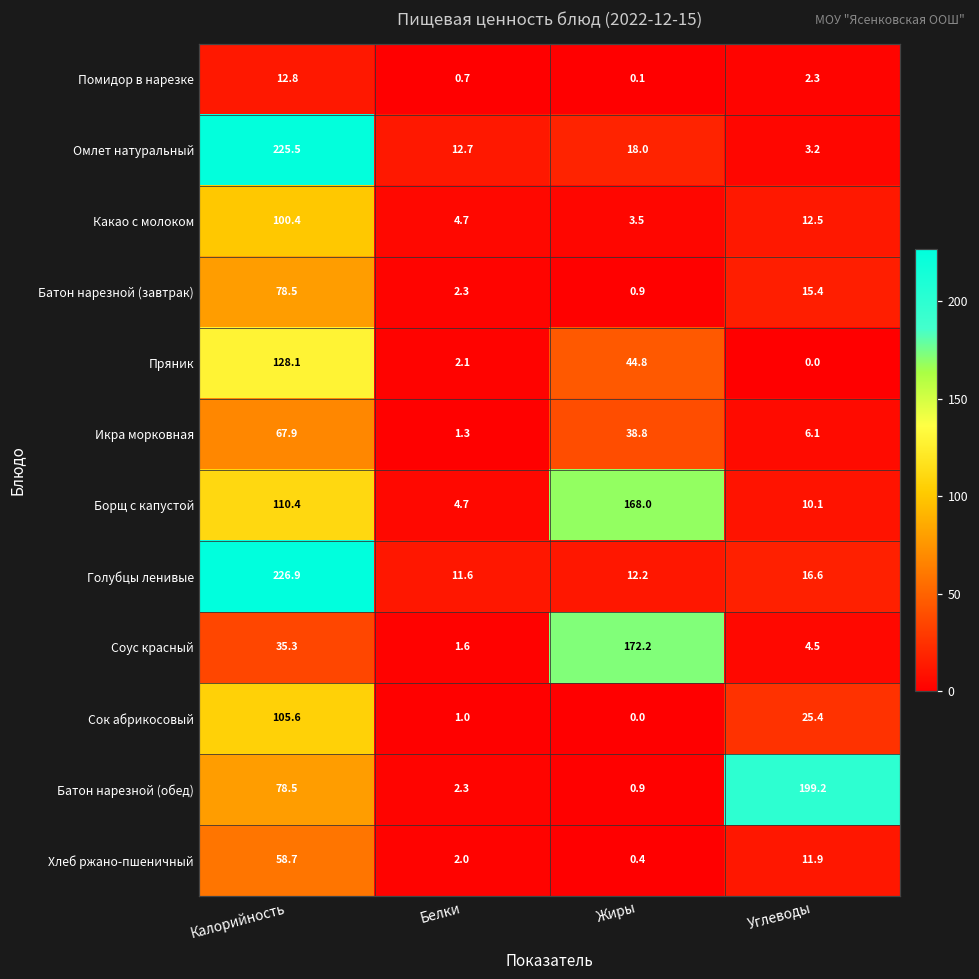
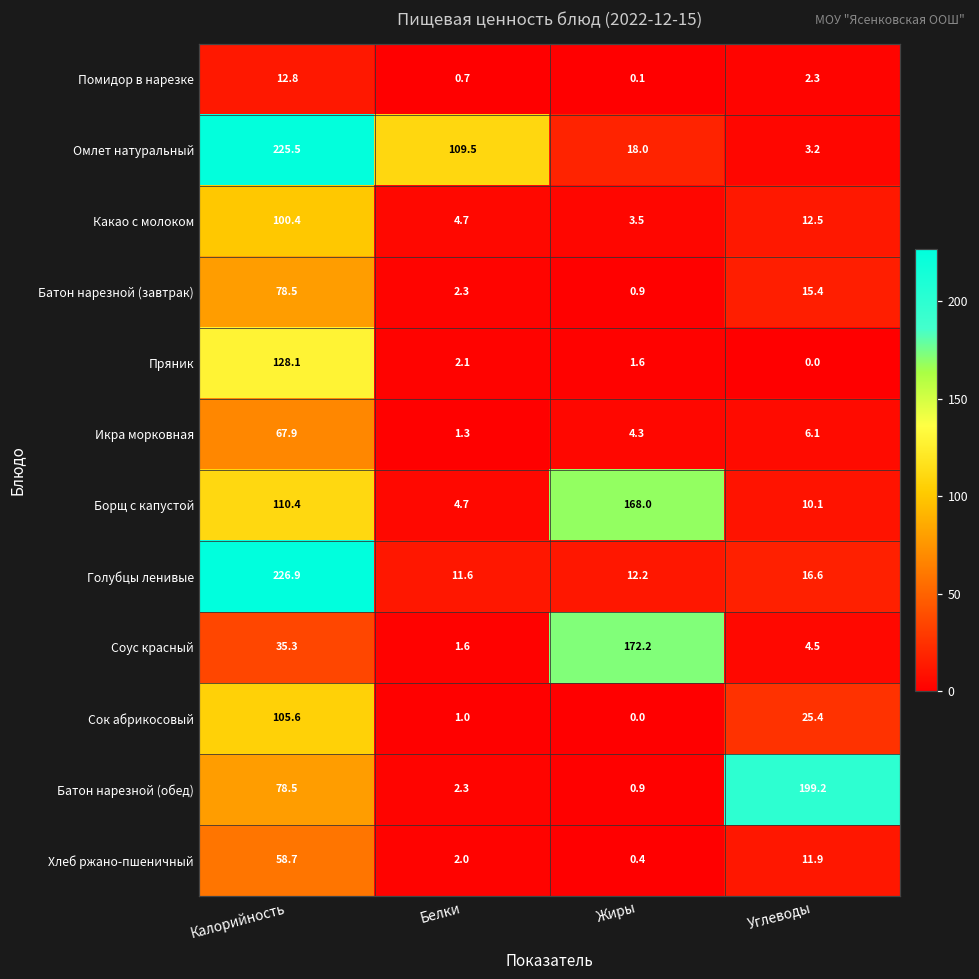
Омлет натуральный, Белки: 12.7 -> 109.5
Пряник, Жиры: 44.8 -> 1.6
Икра морковная, Жиры: 38.8 -> 4.3
